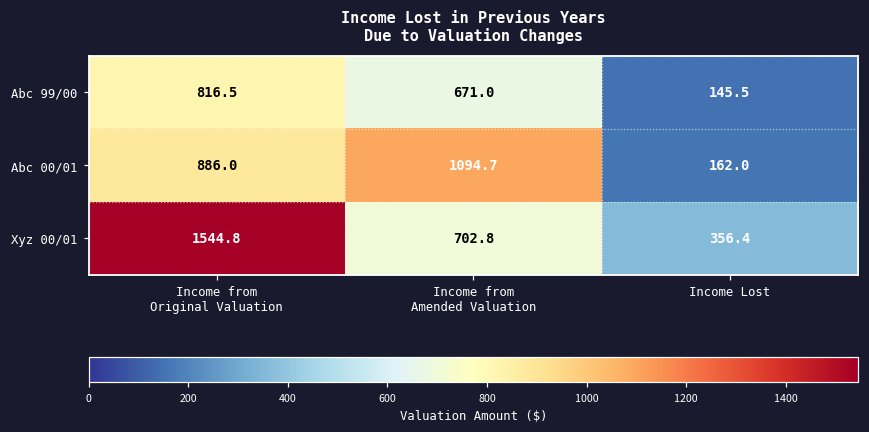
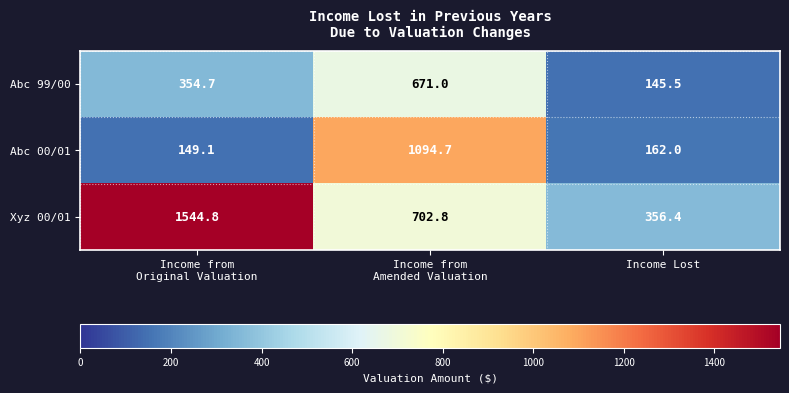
Abc 99/00, Income from Original Valuation: 816.5 -> 354.7
Abc 00/01, Income from Original Valuation: 886.0 -> 149.1
